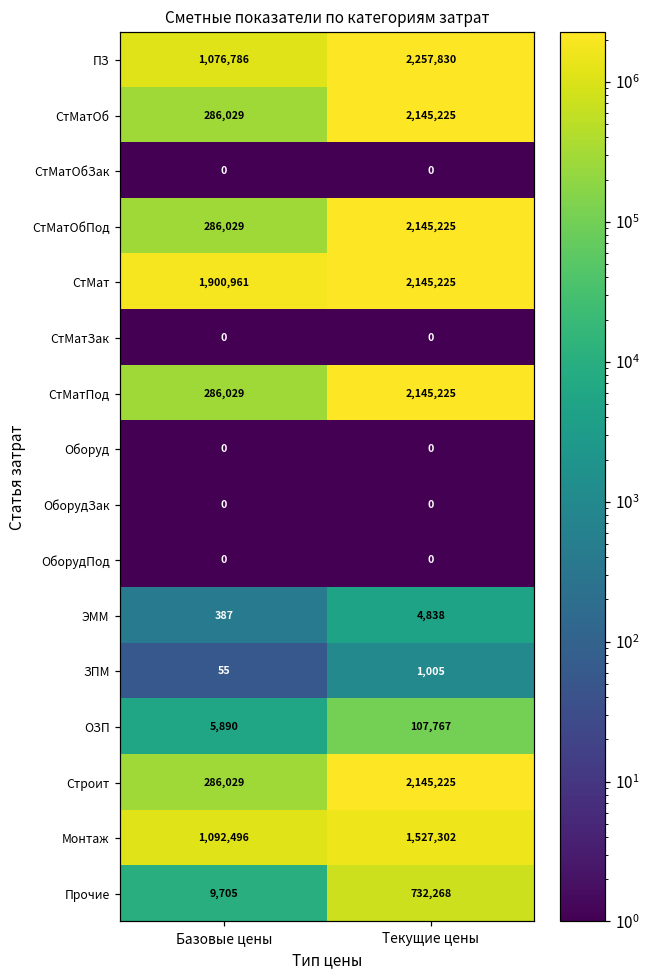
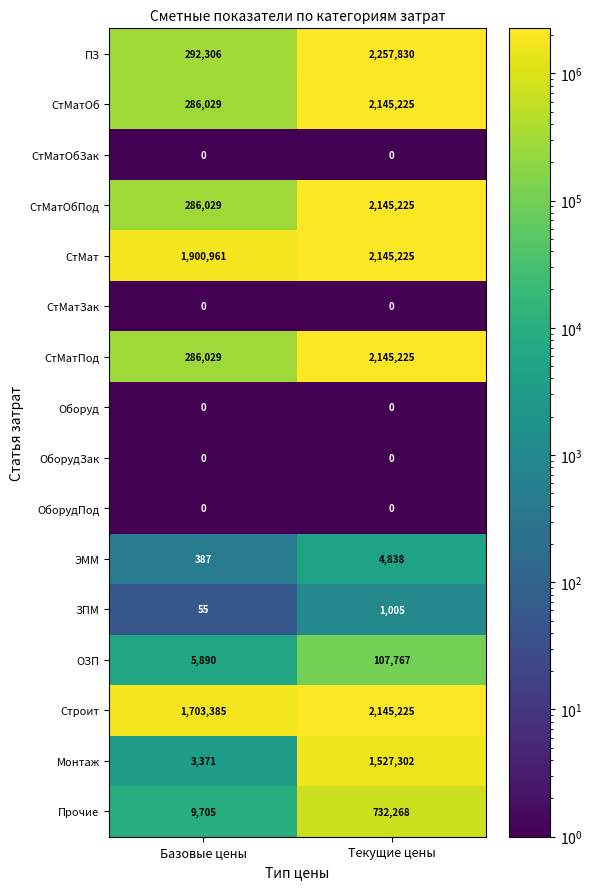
ПЗ, Базовые цены: 1,076,786 -> 292,306
Строит, Базовые цены: 286,029 -> 1,703,385
Монтаж, Базовые цены: 1,092,496 -> 3,371
